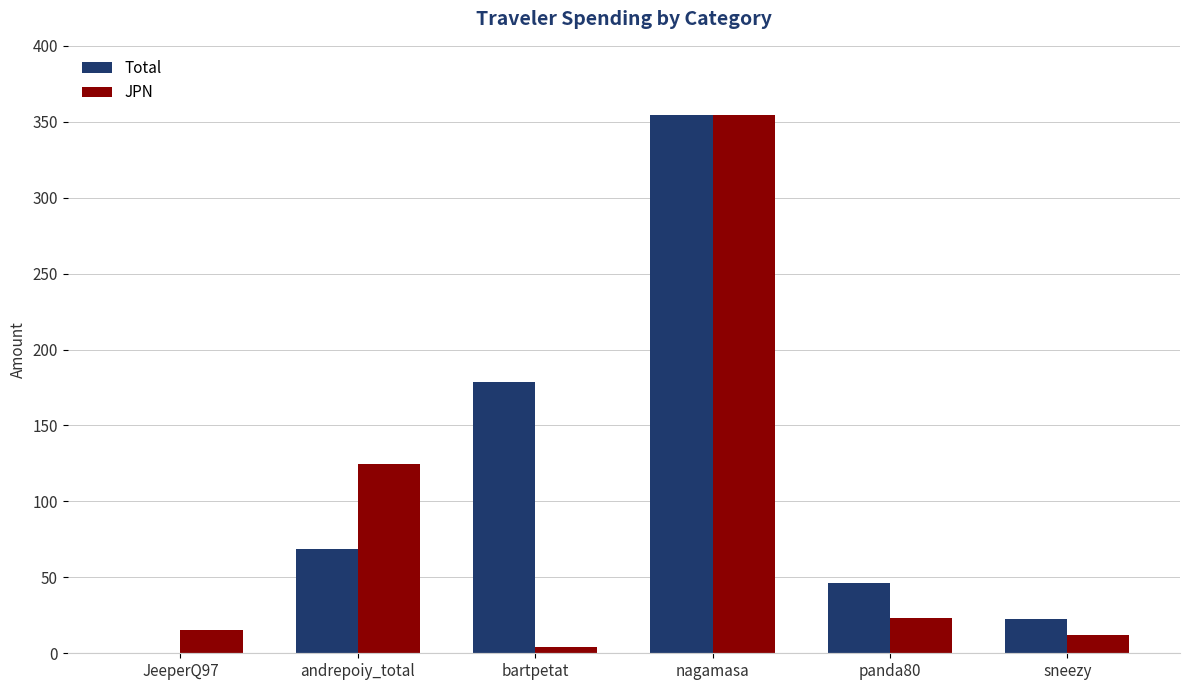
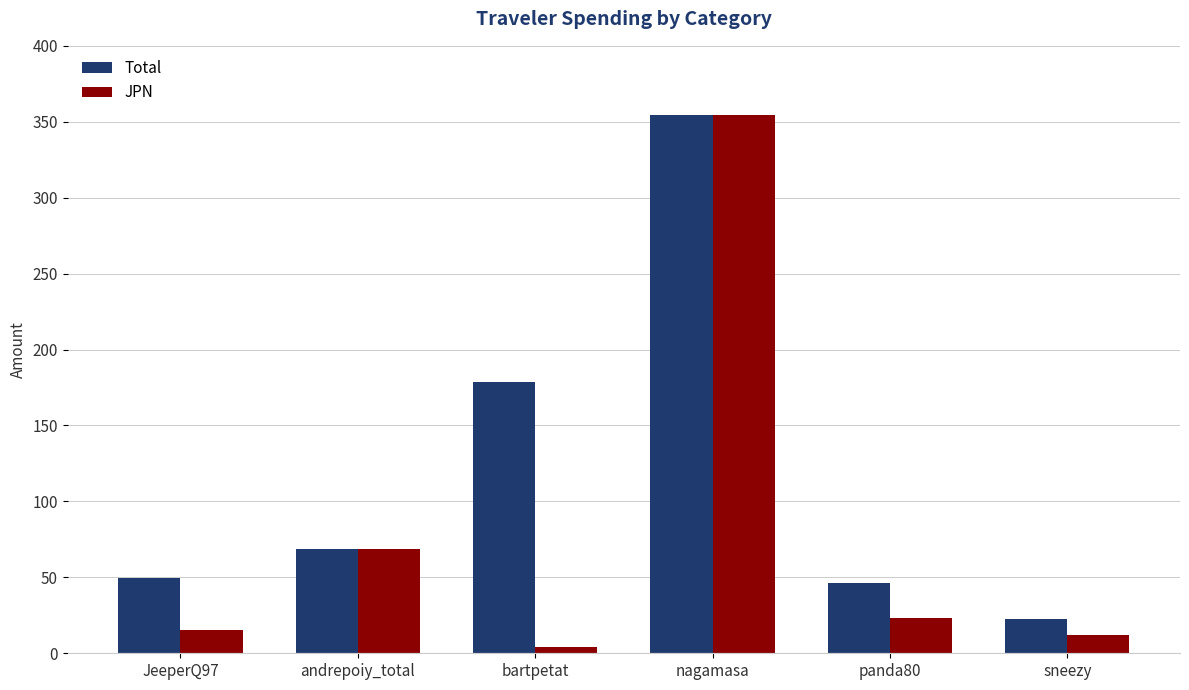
Total, JeeperQ97: 0 -> 49
JPN, andrepoiy_total: 125 -> 69
